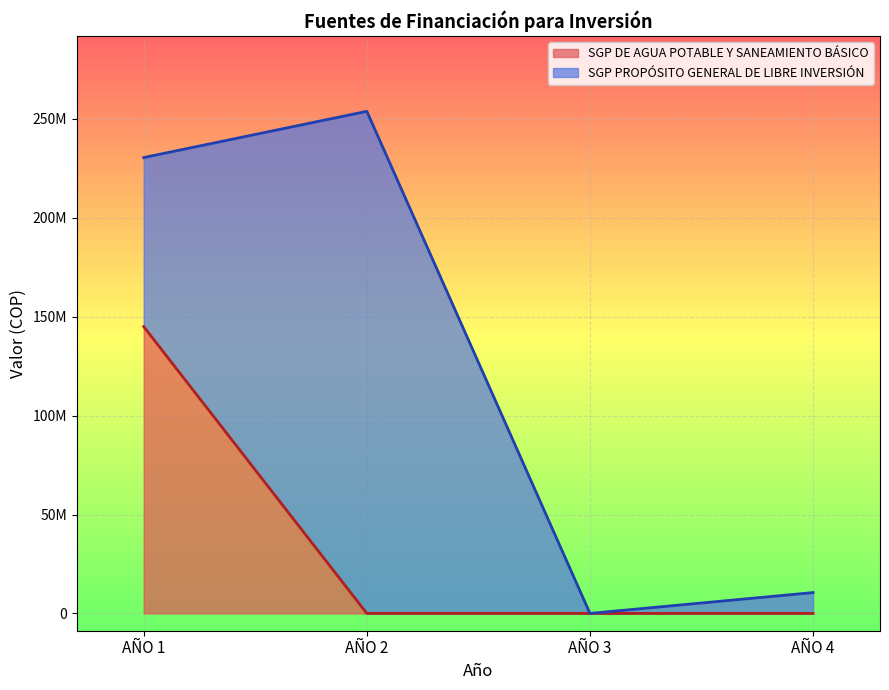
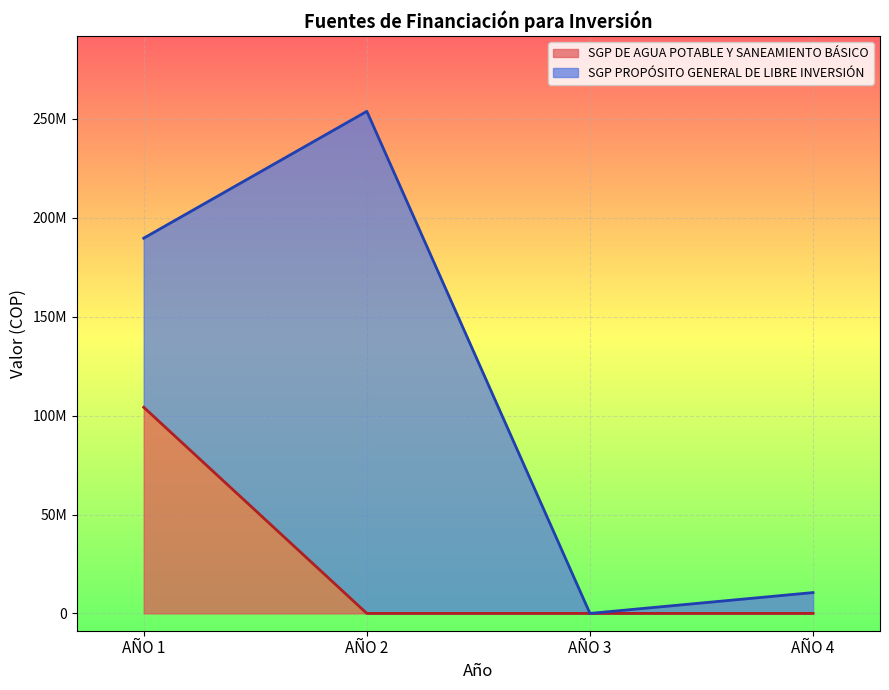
SGP DE AGUA POTABLE Y SANEAMIENTO BÁSICO, AÑO 1: 145000000 -> 104000000
